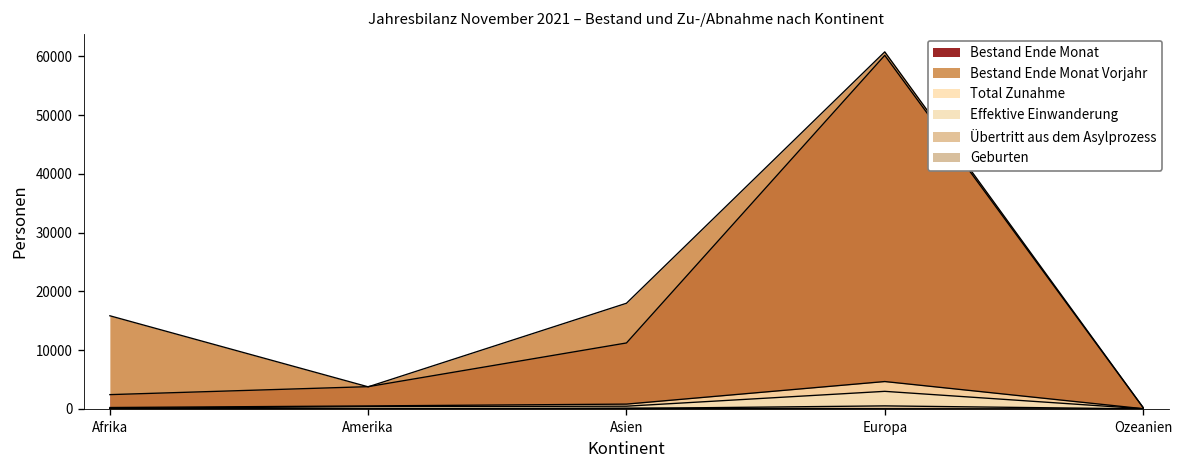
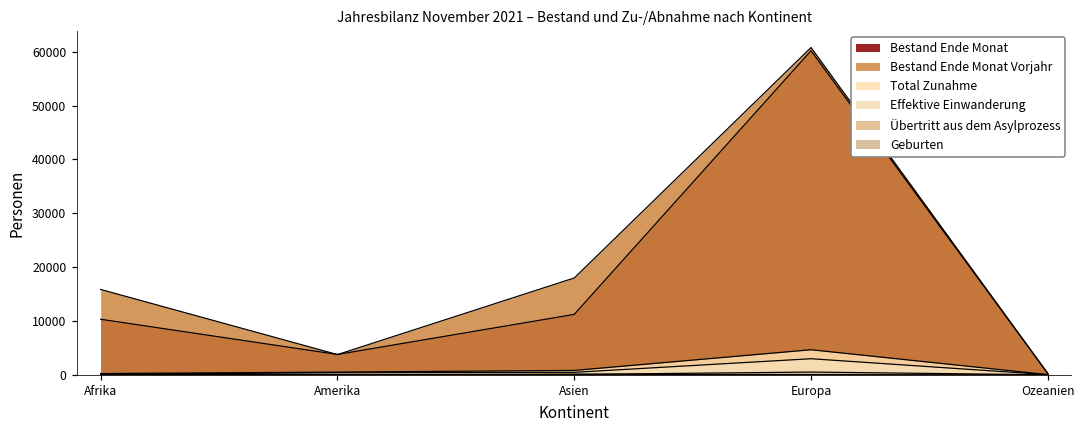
Bestand Ende Monat, Afrika: 2000 -> 10000
